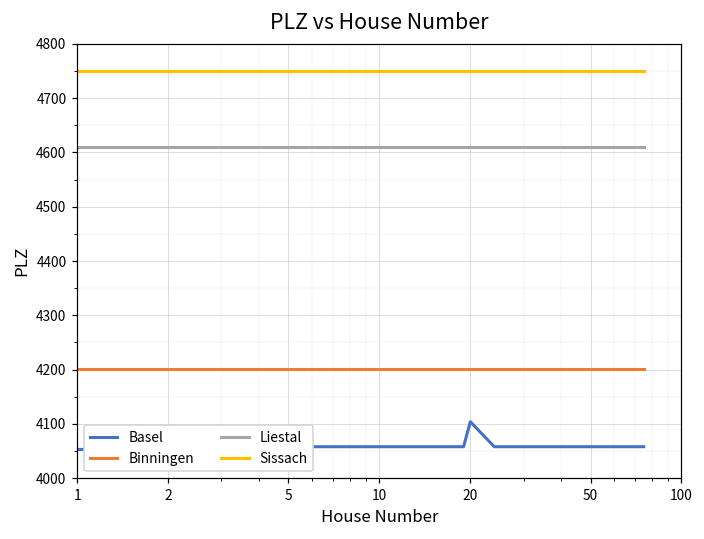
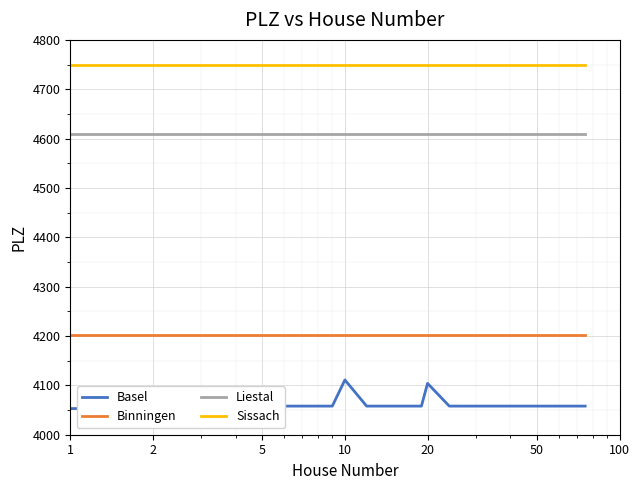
Basel, 10: 4060 -> 4110
